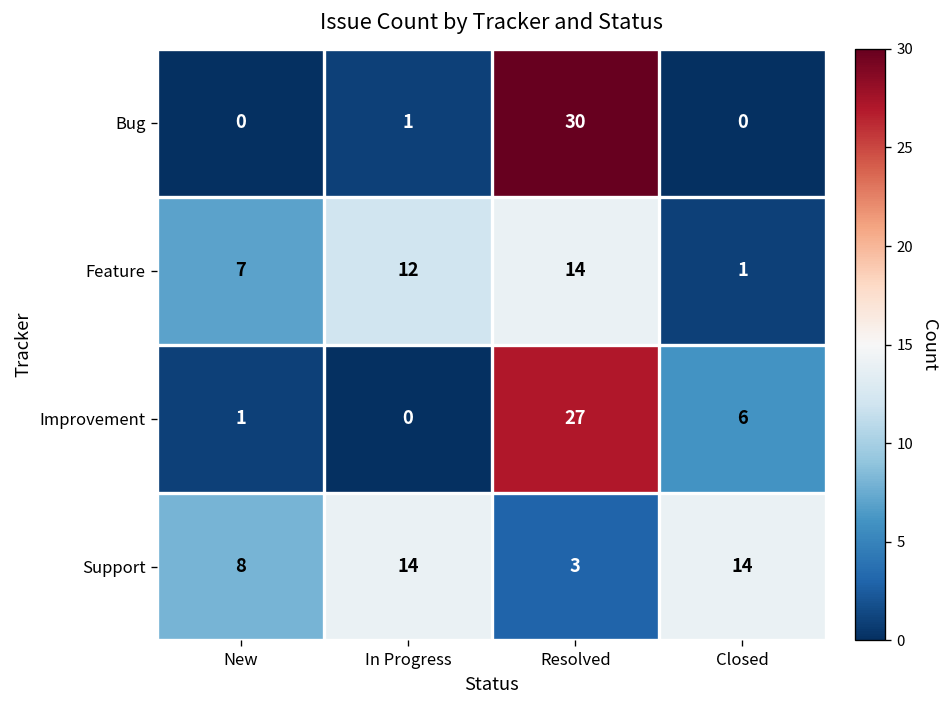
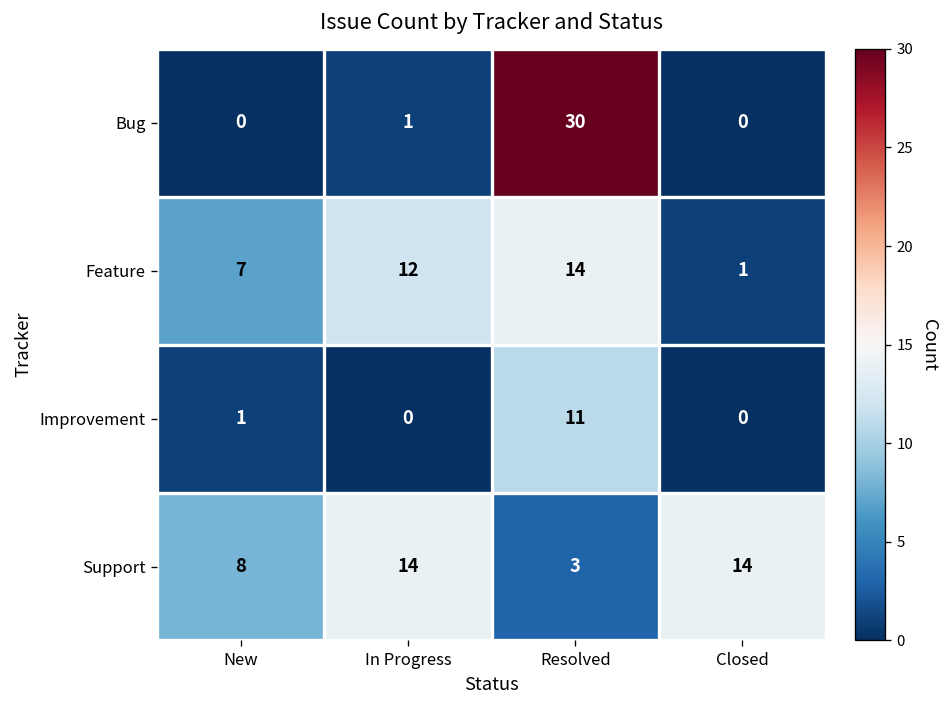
Improvement, Resolved: 27 -> 11
Improvement, Closed: 6 -> 0
